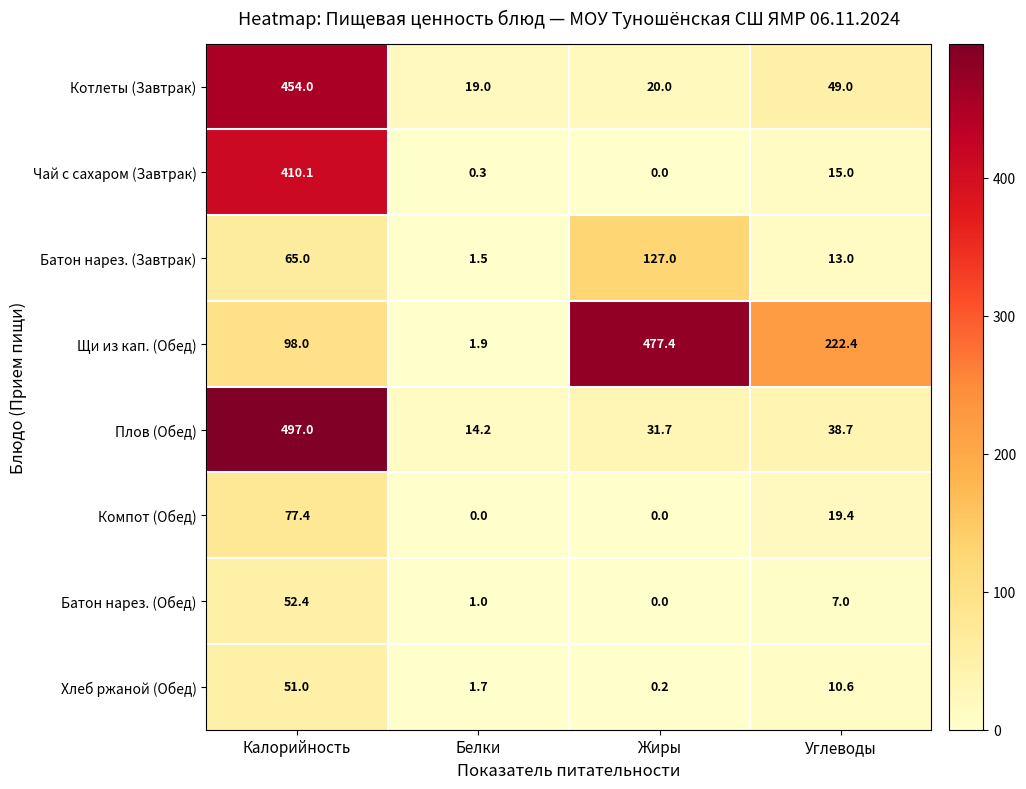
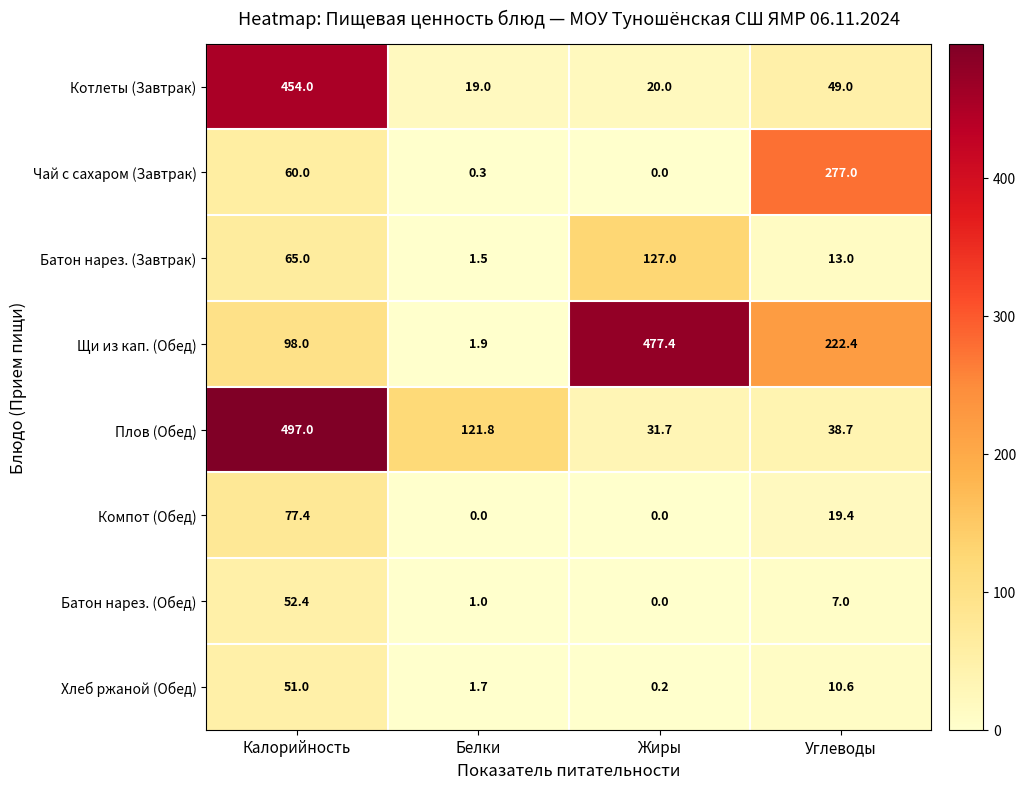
Чай с сахаром (Завтрак), Калорийность: 410.1 -> 60.0
Чай с сахаром (Завтрак), Углеводы: 15.0 -> 277.0
Плов (Обед), Белки: 14.2 -> 121.8
